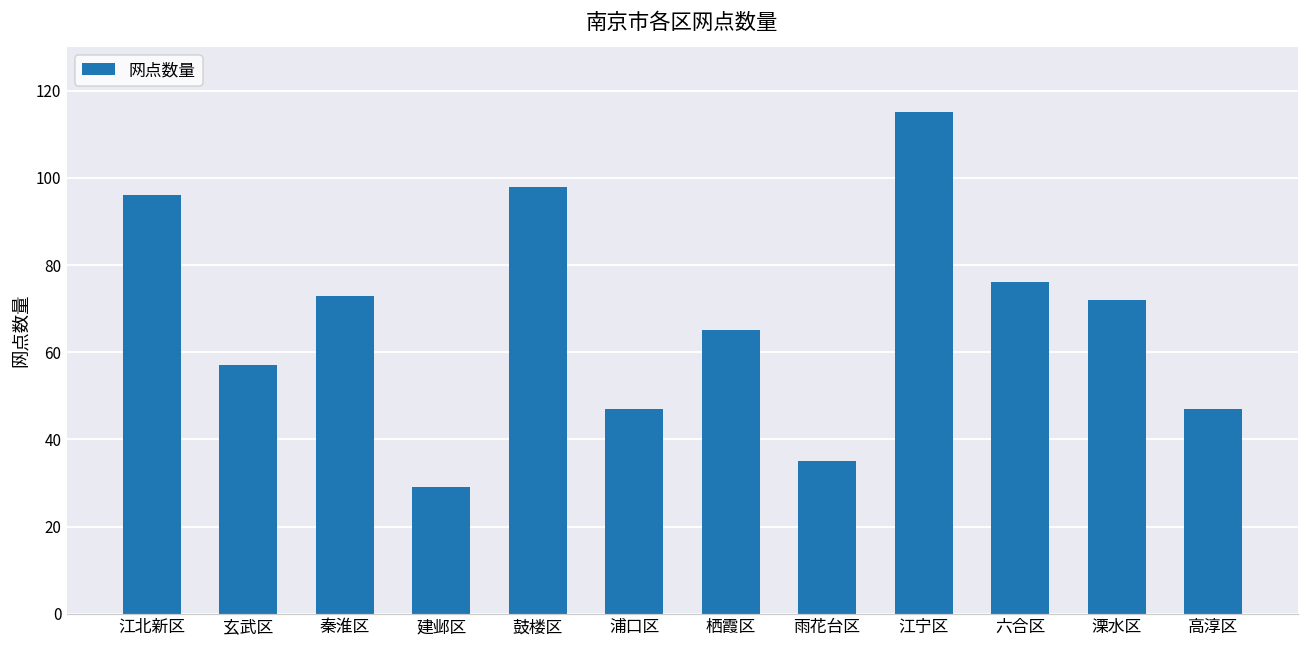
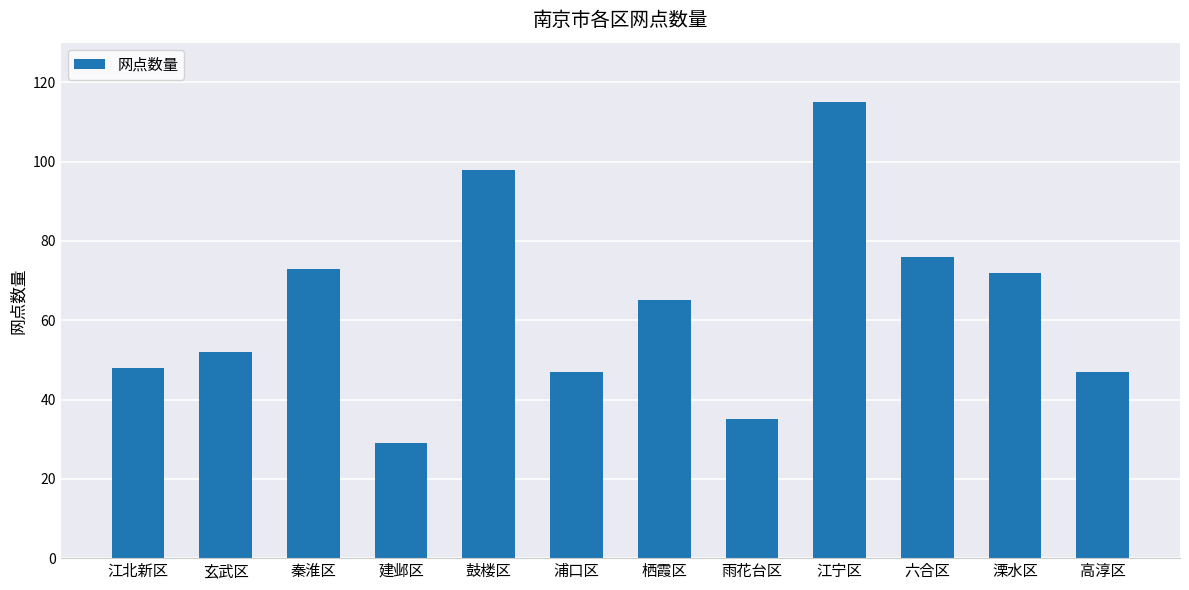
江北新区: 96 -> 48
玄武区: 57 -> 52
